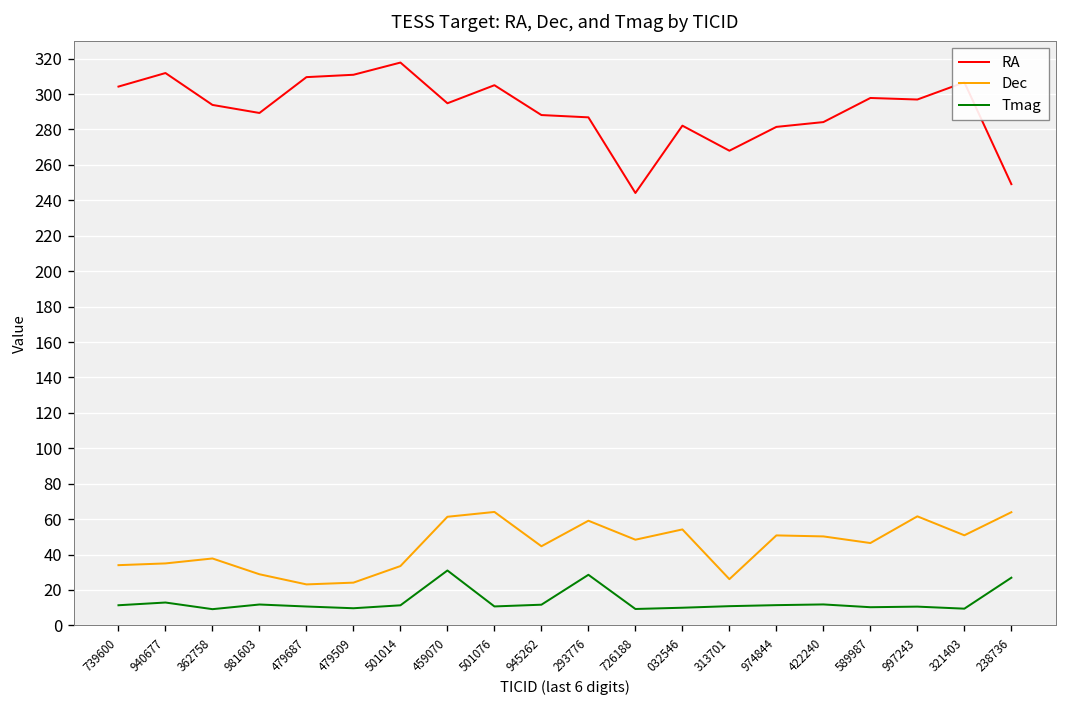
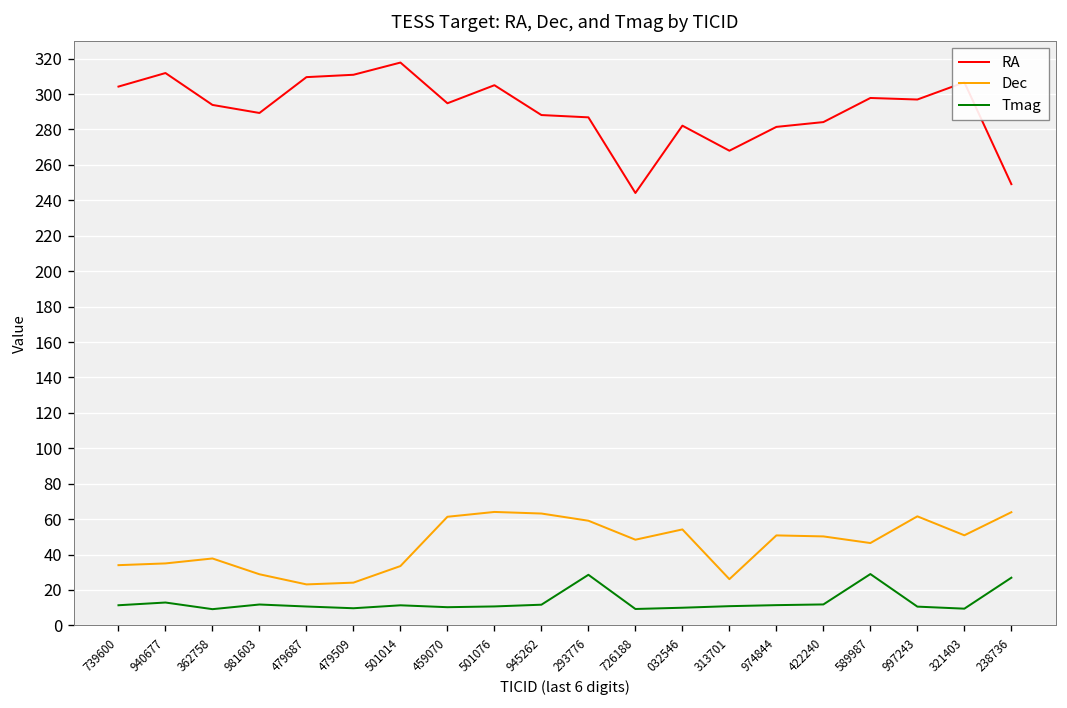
Tmag, 459070: 31 -> 10
Dec, 945262: 45 -> 63
Tmag, 589987: 10 -> 29
